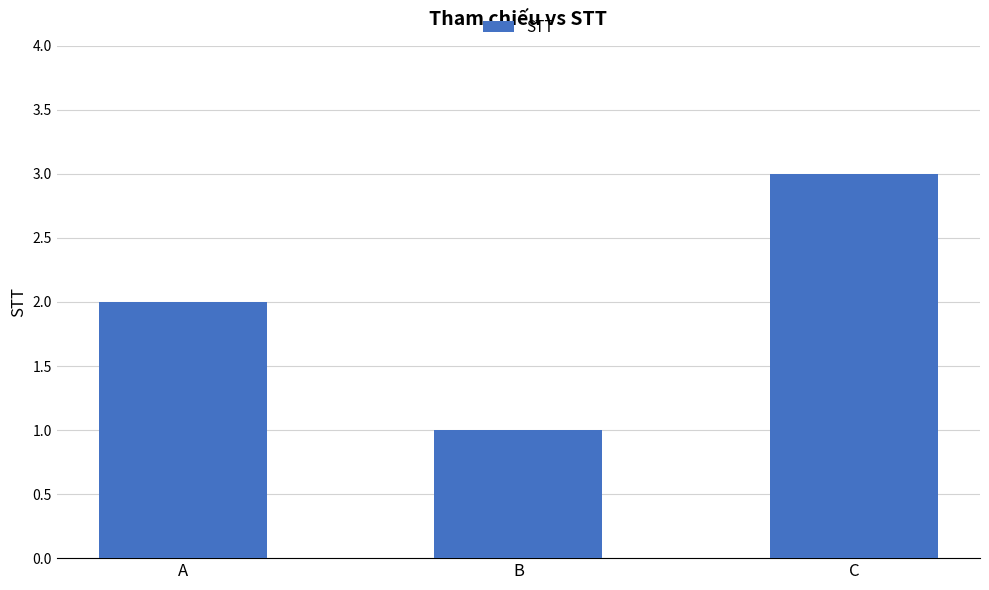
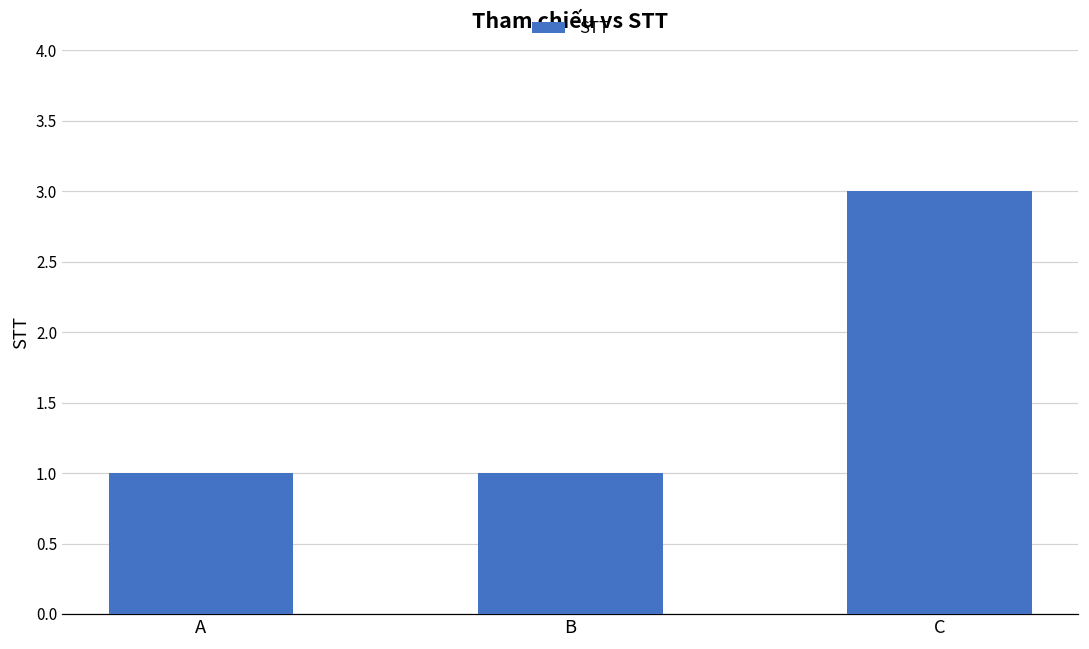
A: 2 -> 1
